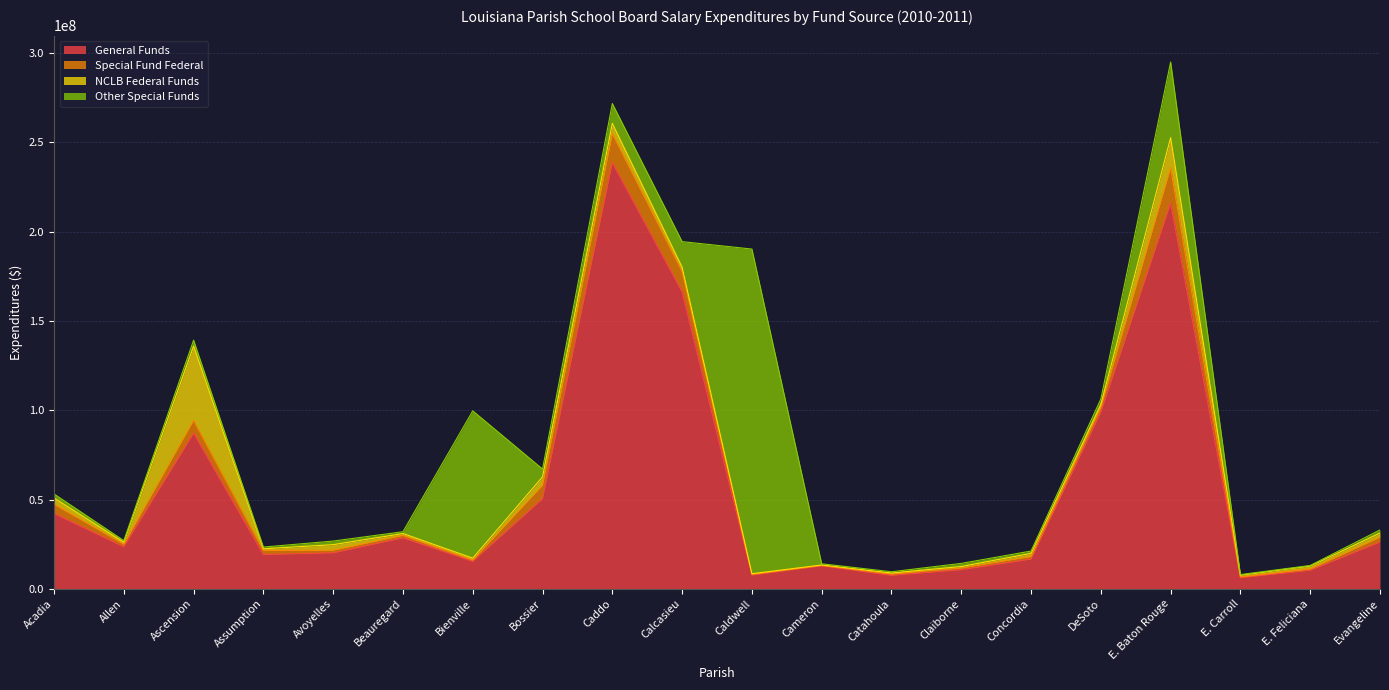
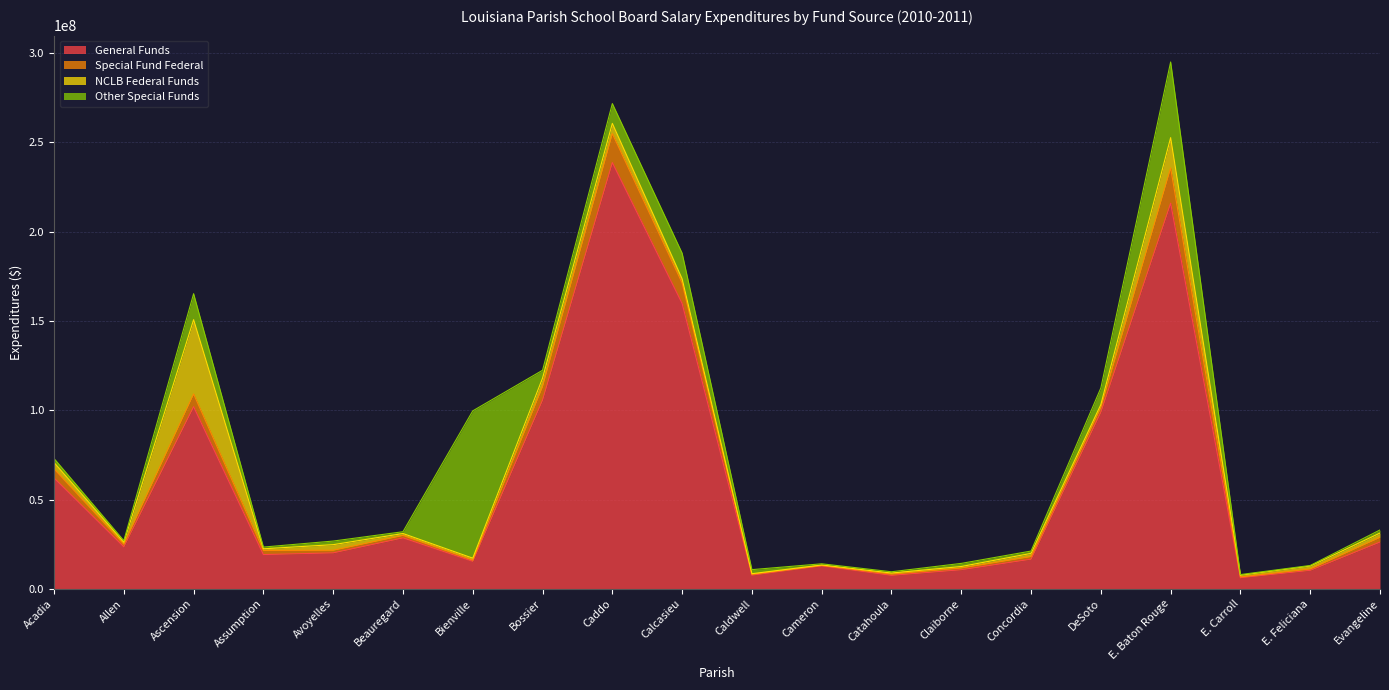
General Funds, Acadia: 42000000 -> 62000000
General Funds, Ascension: 87000000 -> 102000000
Other Special Funds, Ascension: 3000000 -> 15000000
General Funds, Bossier: 50000000 -> 106000000
General Funds, Calcasieu: 166000000 -> 160000000
Other Special Funds, Caldwell: 182000000 -> 2000000
Other Special Funds, DeSoto: 3000000 -> 9000000
